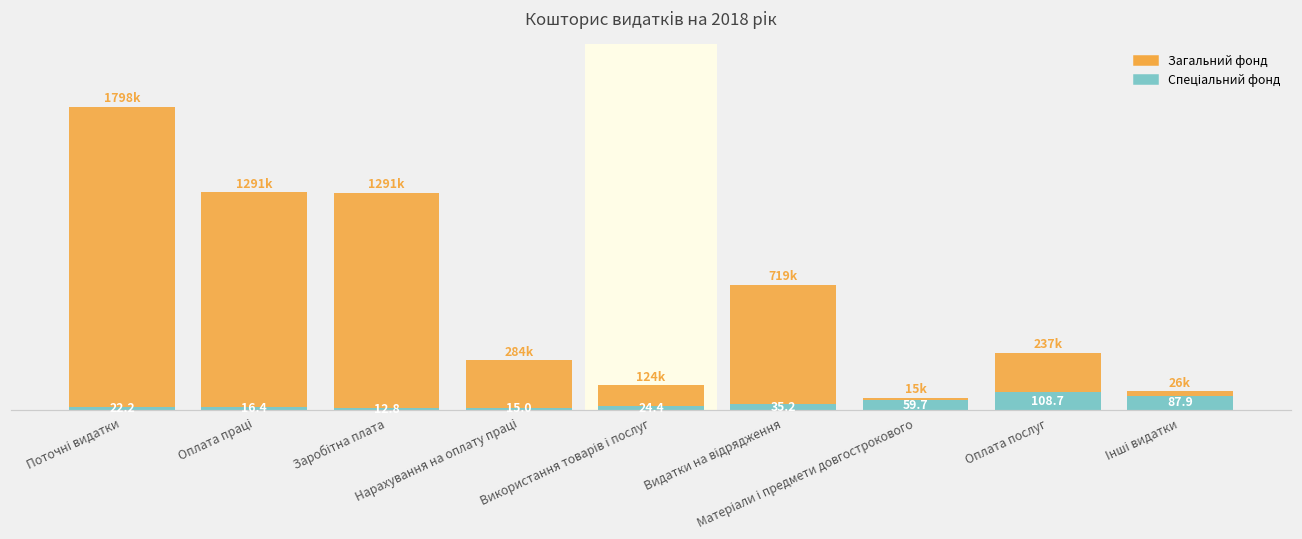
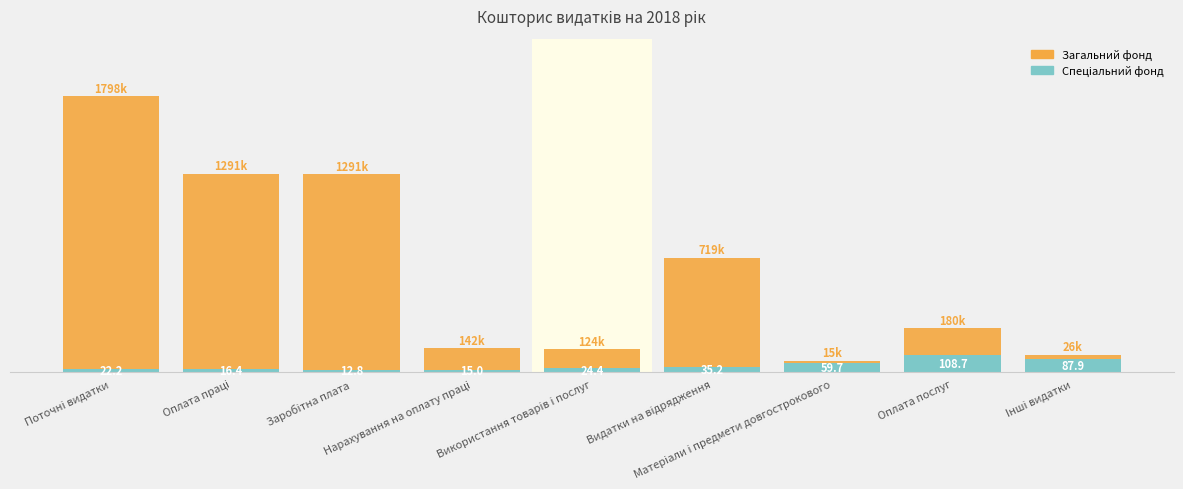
Загальний фонд, Нарахування на оплату праці: 284k -> 142k
Загальний фонд, Оплата послуг: 237k -> 180k
